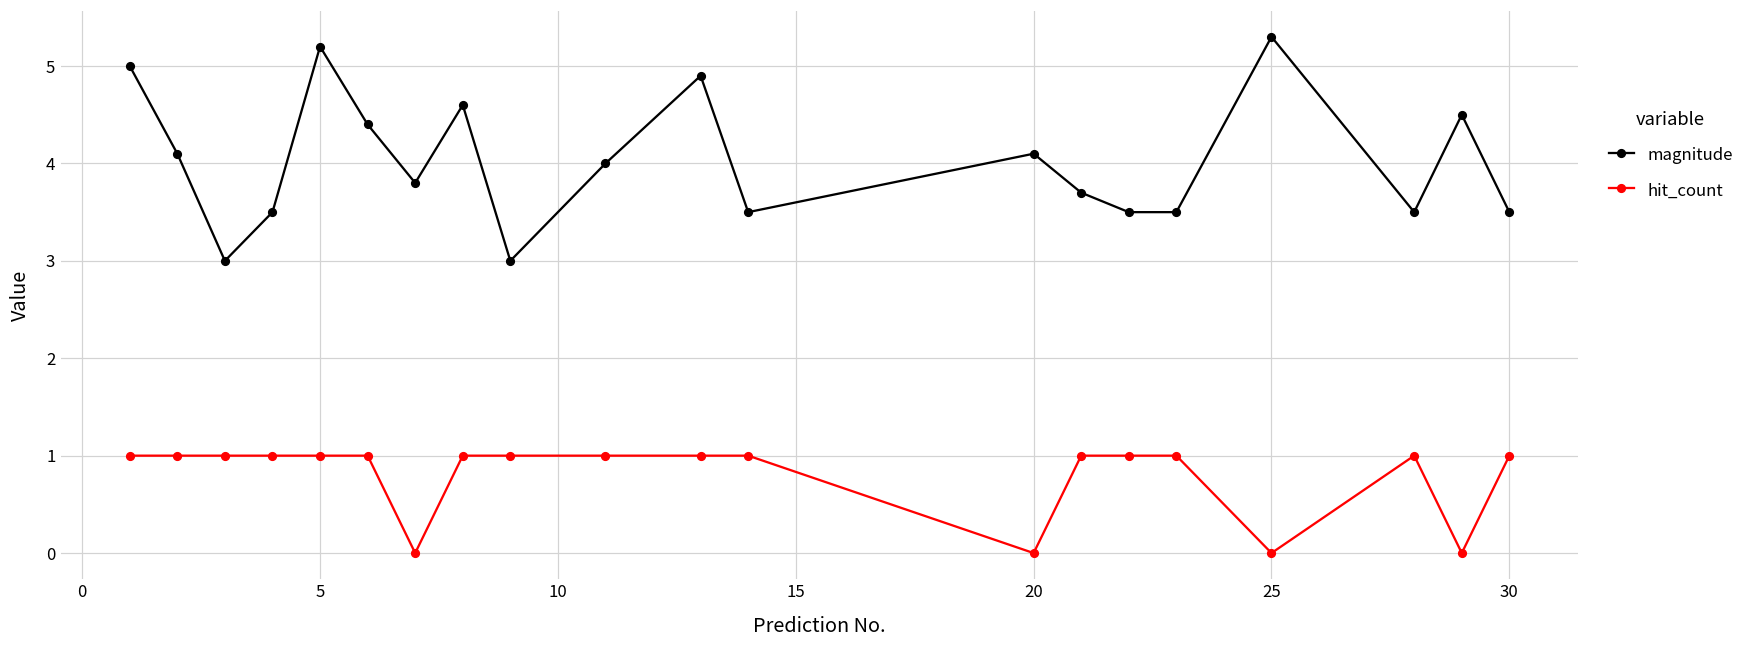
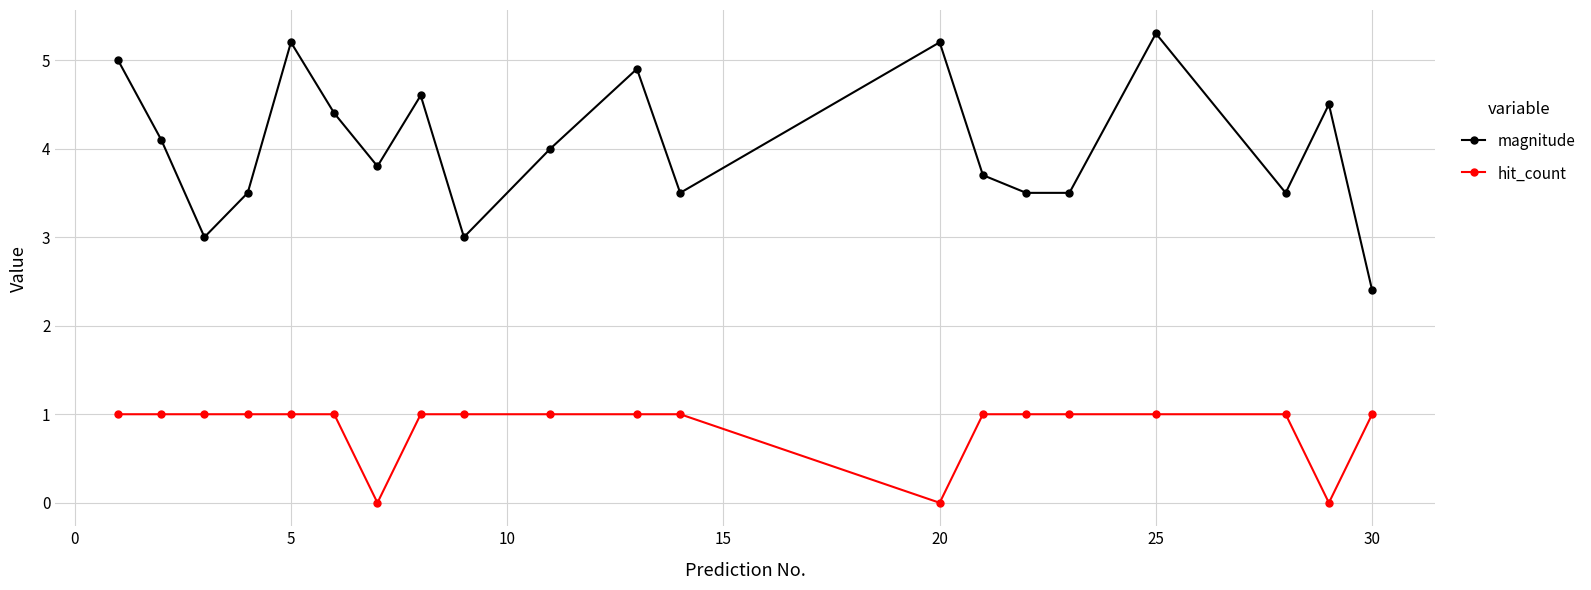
magnitude, 20: 4.1 -> 5.2
hit_count, 25: 0 -> 1
magnitude, 30: 3.5 -> 2.4
